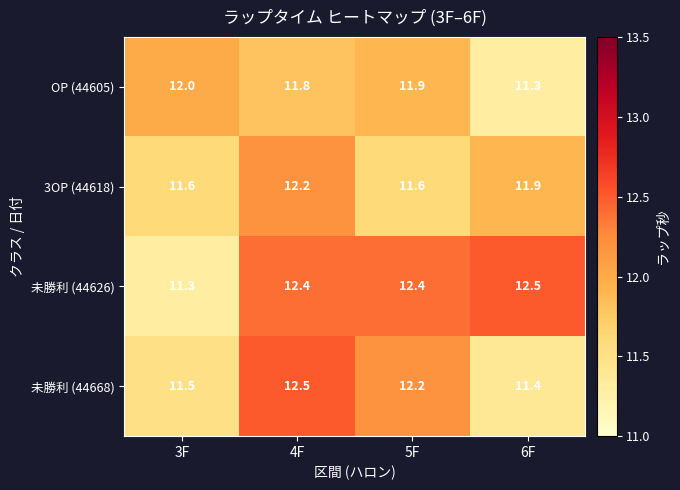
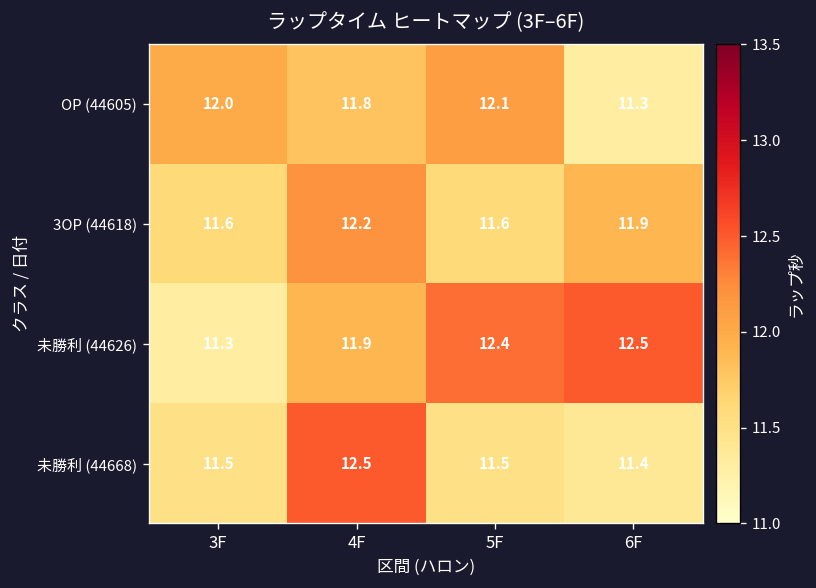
OP (44605), 5F: 11.9 -> 12.1
未勝利 (44626), 4F: 12.4 -> 11.9
未勝利 (44668), 5F: 12.2 -> 11.5
